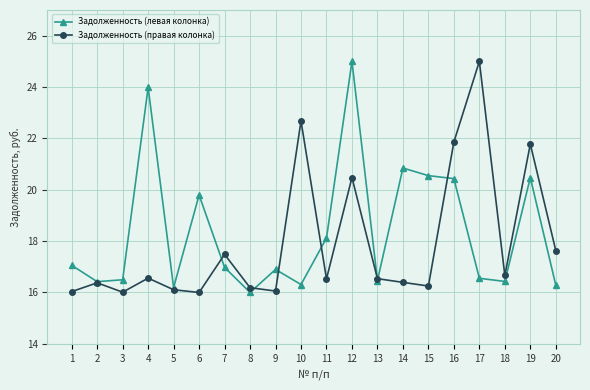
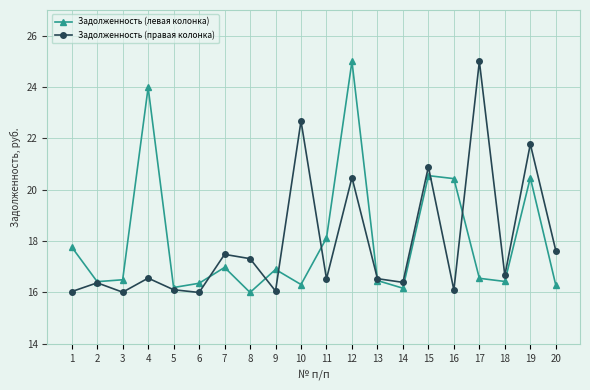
Задолженность (левая колонка), 1: 17.1 -> 17.8
Задолженность (левая колонка), 6: 19.8 -> 16.4
Задолженность (правая колонка), 8: 16.2 -> 17.3
Задолженность (левая колонка), 14: 20.8 -> 16.2
Задолженность (правая колонка), 15: 16.3 -> 20.9
Задолженность (правая колонка), 16: 21.9 -> 16.1
